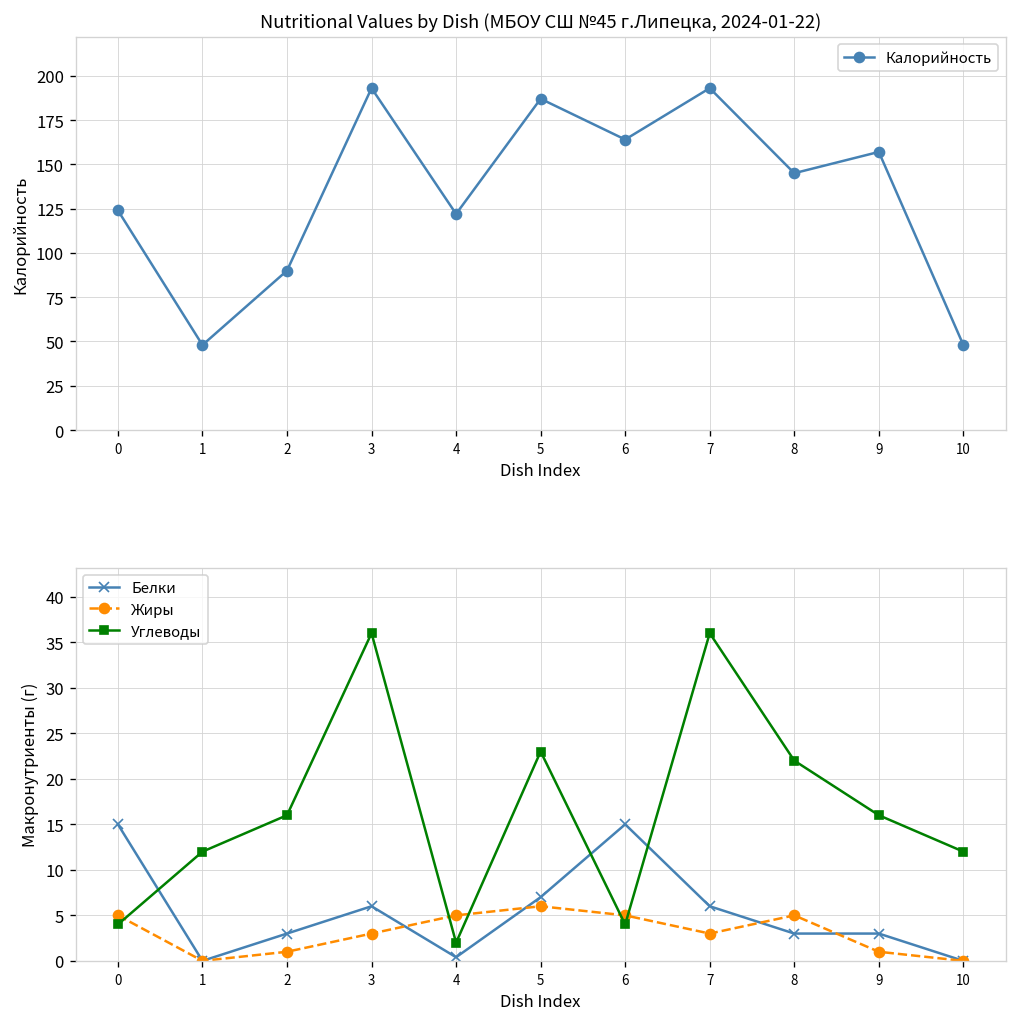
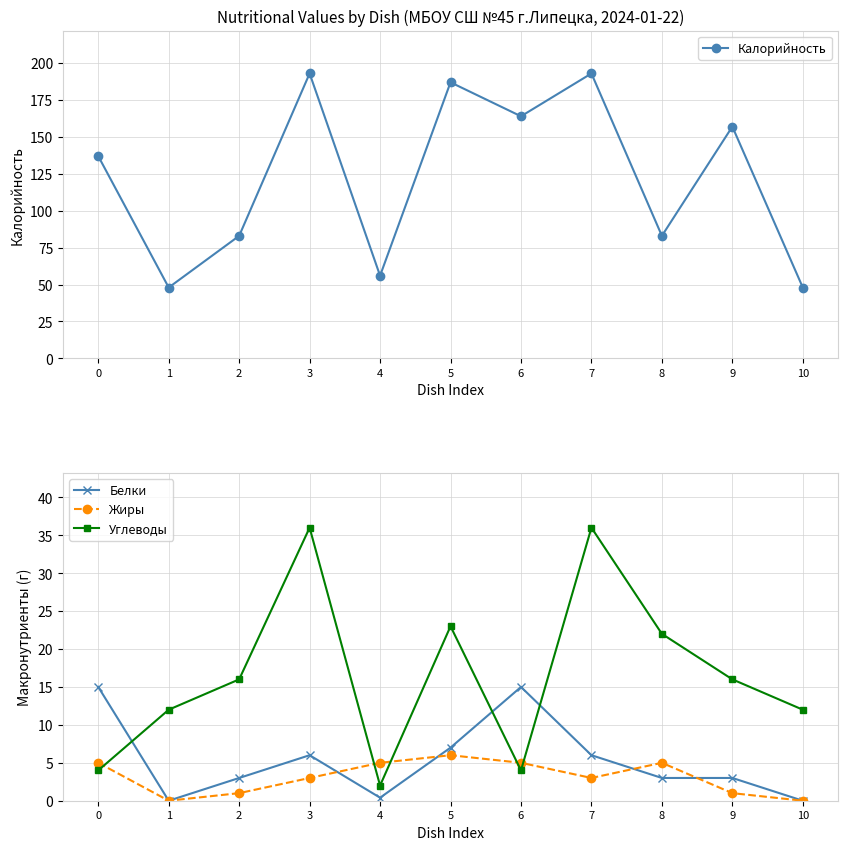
Nutritional Values by Dish (МБОУ СШ №45 г.Липецка, 2024-01-22), 0: 124 -> 137
Nutritional Values by Dish (МБОУ СШ №45 г.Липецка, 2024-01-22), 2: 90 -> 83
Nutritional Values by Dish (МБОУ СШ №45 г.Липецка, 2024-01-22), 4: 122 -> 56
Nutritional Values by Dish (МБОУ СШ №45 г.Липецка, 2024-01-22), 8: 145 -> 83
